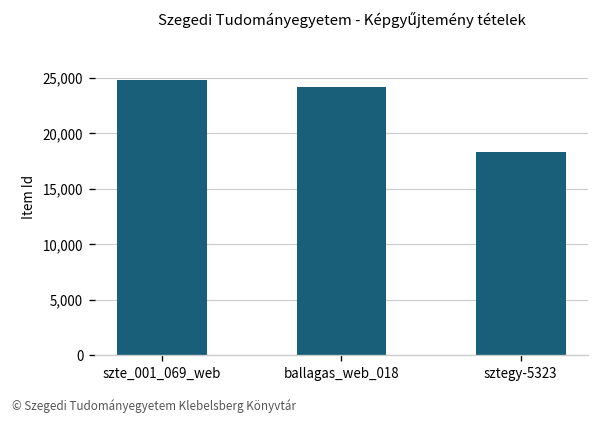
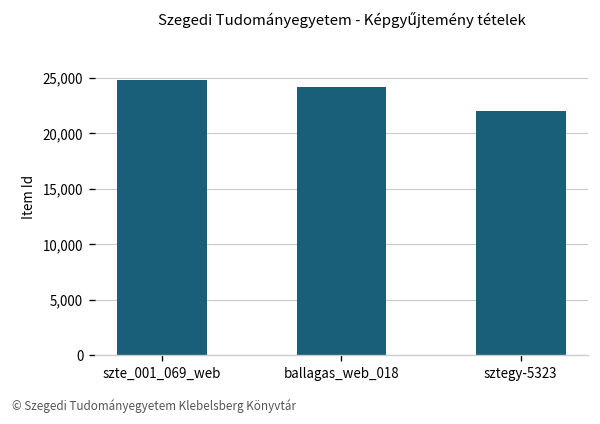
sztegy-5323: 18,000 -> 22,000
